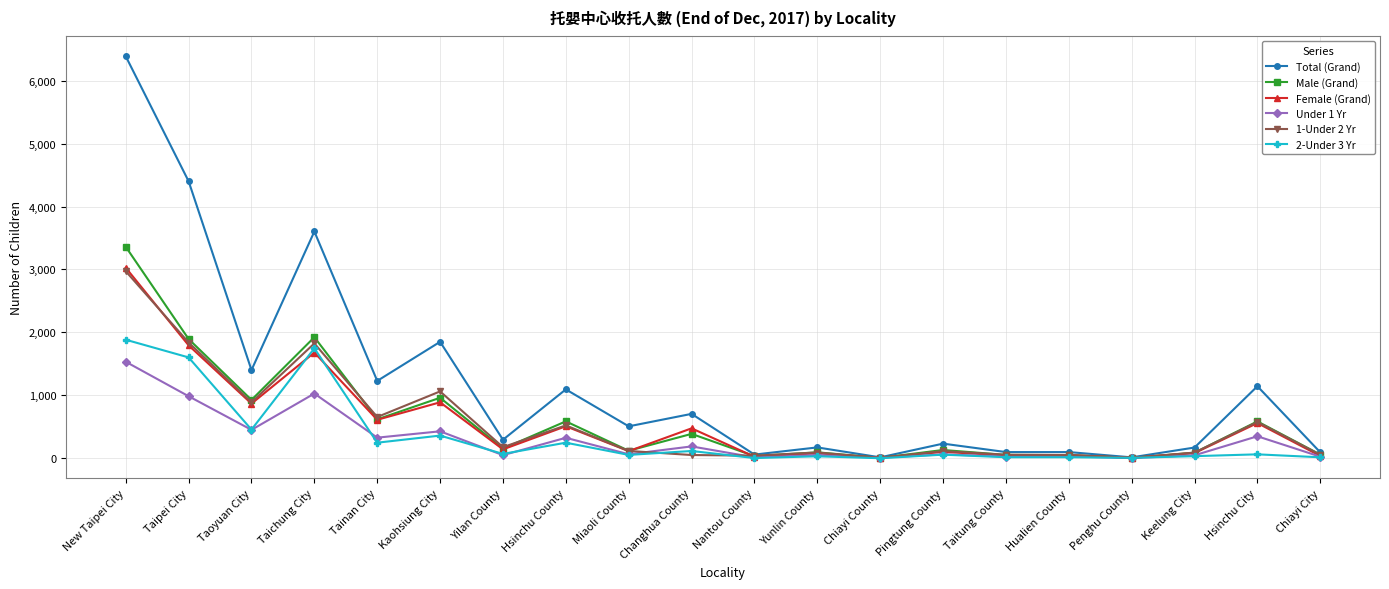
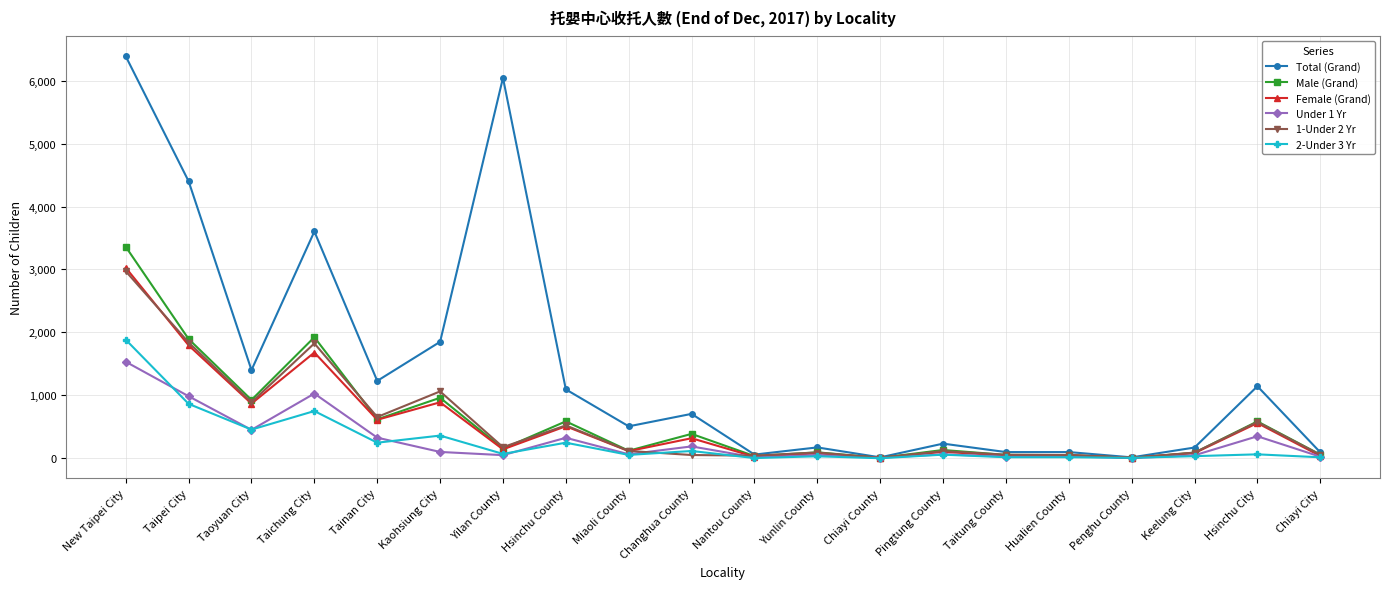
2-Under 3 Yr, Taipei City: 1,600 -> 900
2-Under 3 Yr, Taichung City: 1,700 -> 800
Under 1 Yr, Kaohsiung City: 400 -> 100
Total (Grand), Yilan County: 300 -> 6,000
Female (Grand), Changhua County: 500 -> 300
